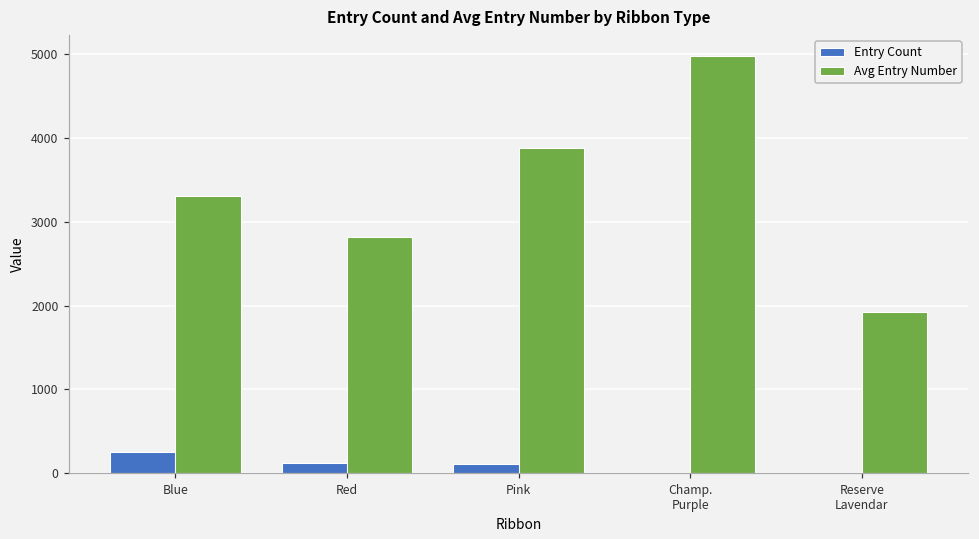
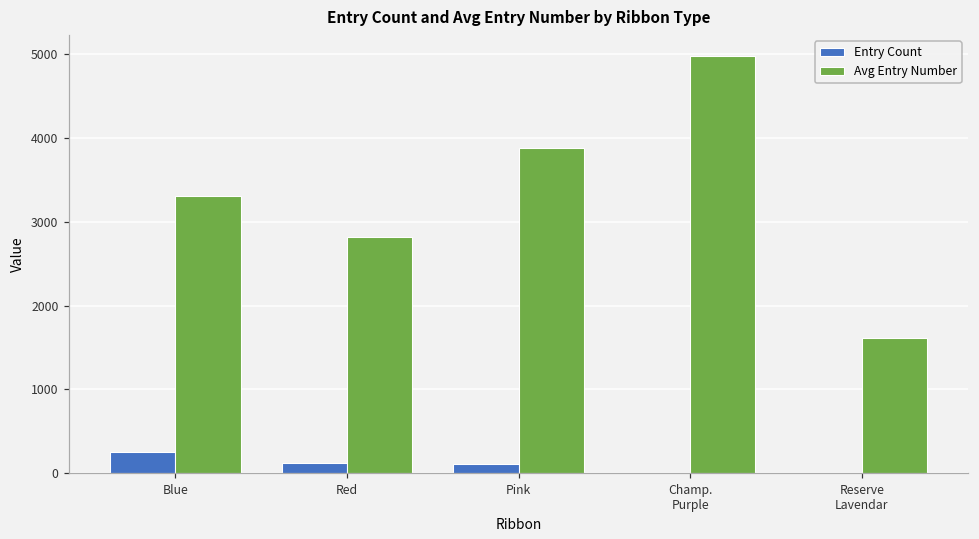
Avg Entry Number, Reserve Lavendar: 1900 -> 1600
